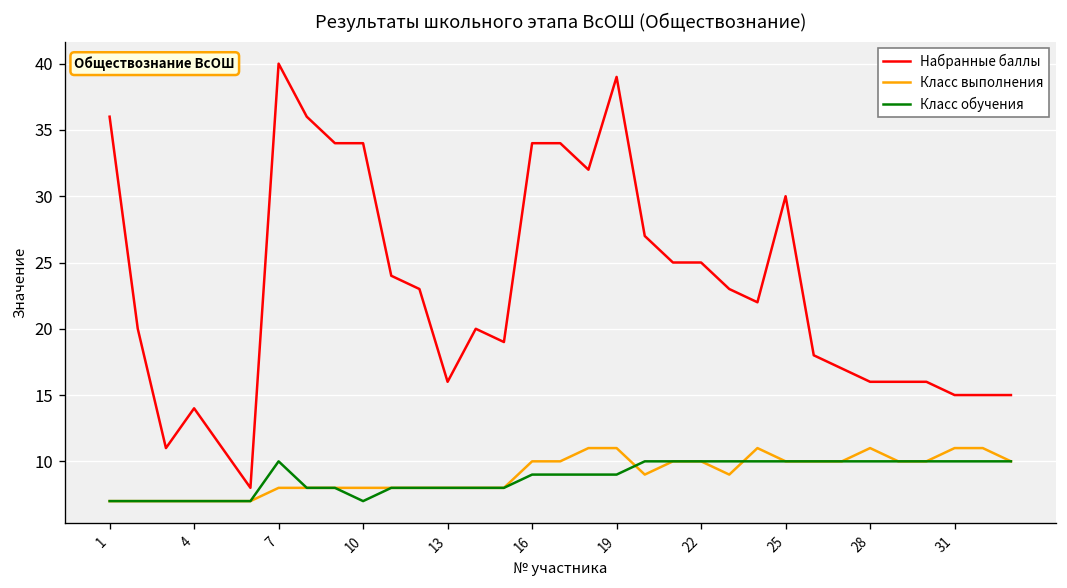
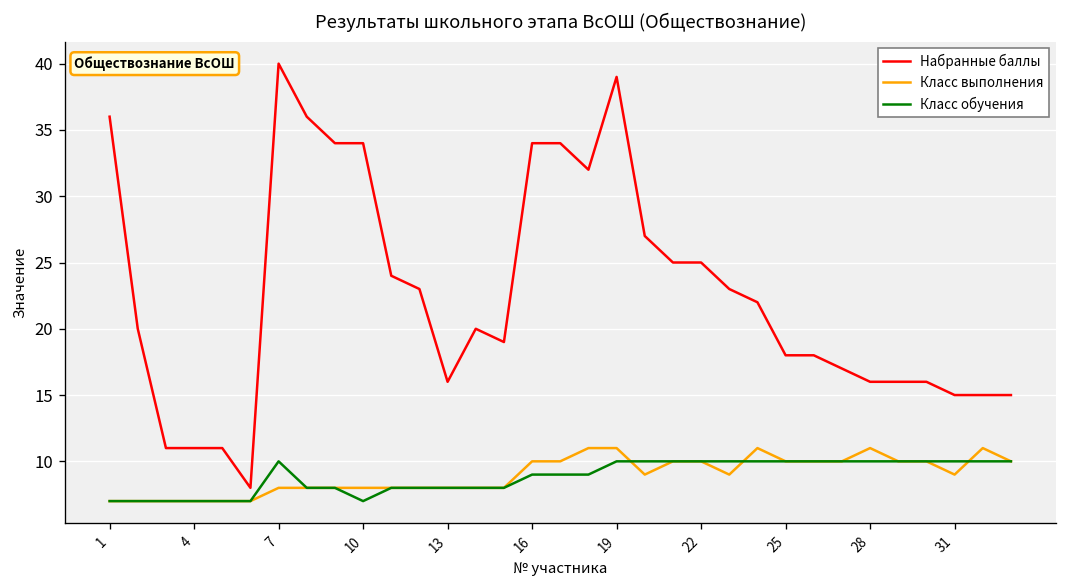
Набранные баллы, 4: 14 -> 11
Класс обучения, 19: 9 -> 10
Набранные баллы, 25: 30 -> 18
Класс выполнения, 31: 11 -> 9
